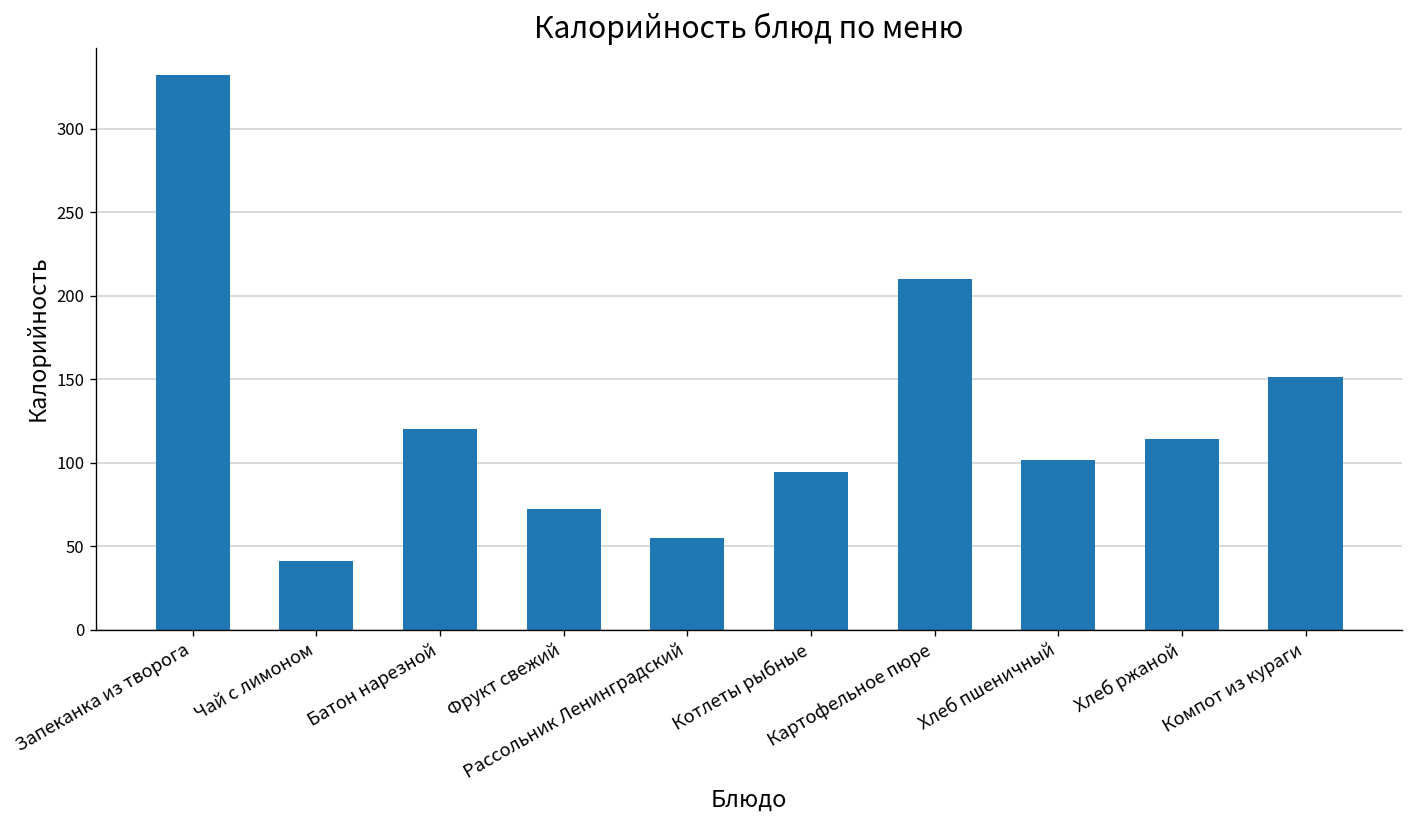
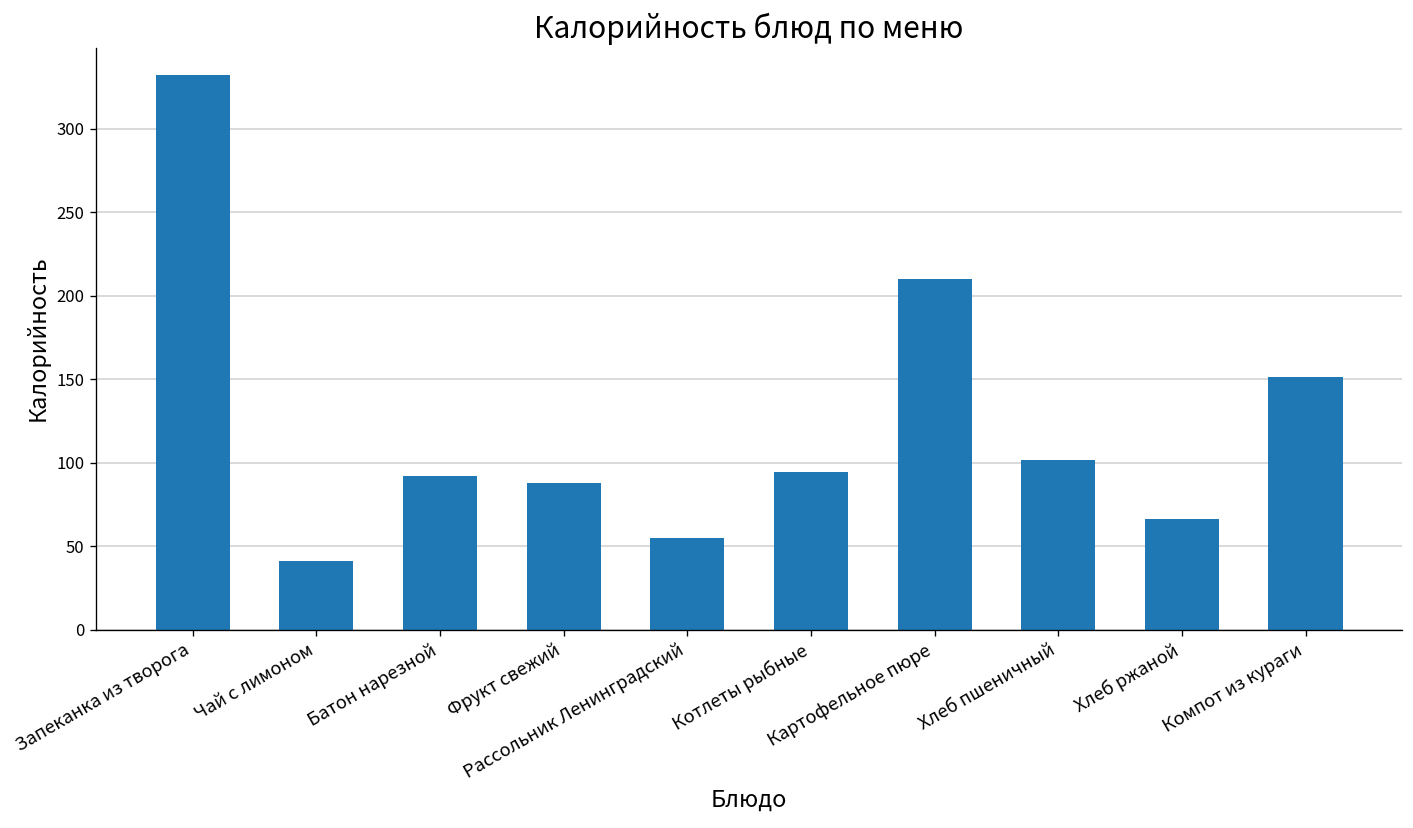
Батон нарезной: 120 -> 92
Фрукт свежий: 72 -> 88
Хлеб ржаной: 114 -> 66
